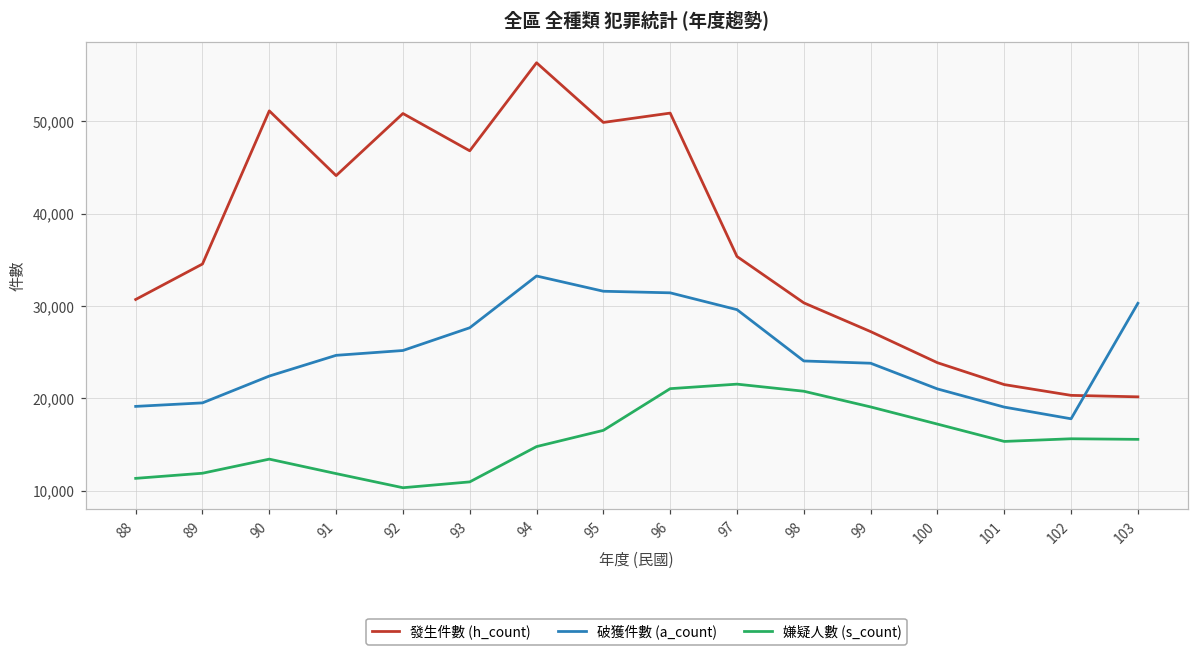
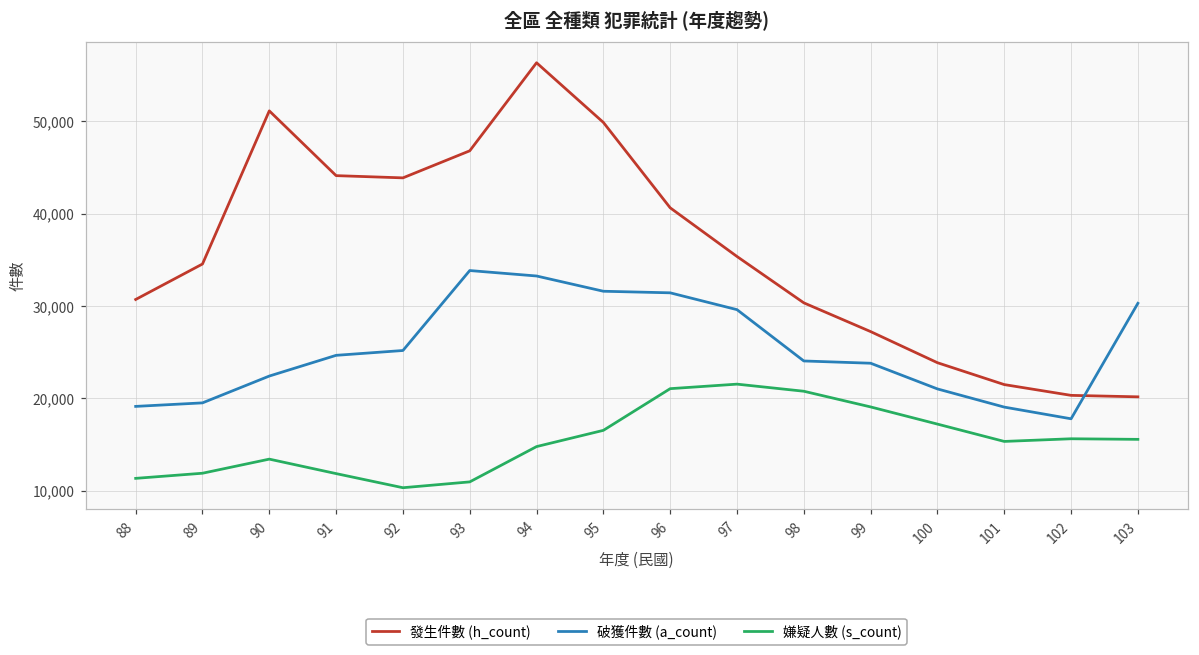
發生件數 (h_count), 92: 51,000 -> 44,000
破獲件數 (a_count), 93: 28,000 -> 34,000
發生件數 (h_count), 96: 51,000 -> 41,000
